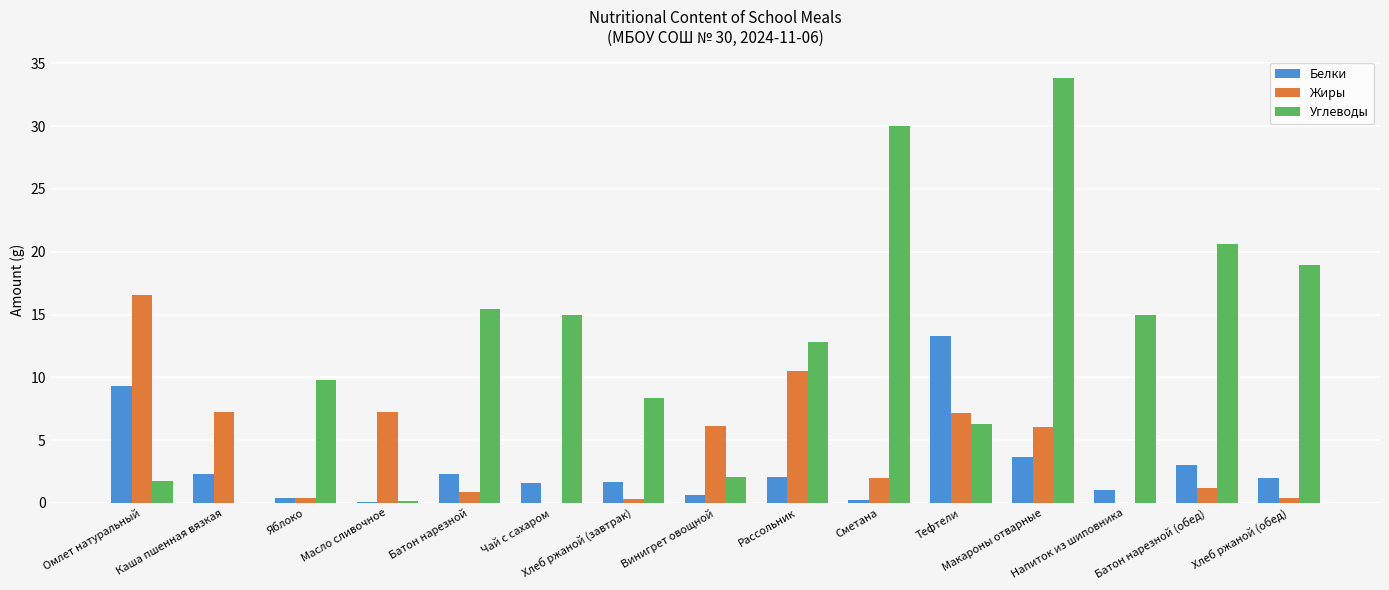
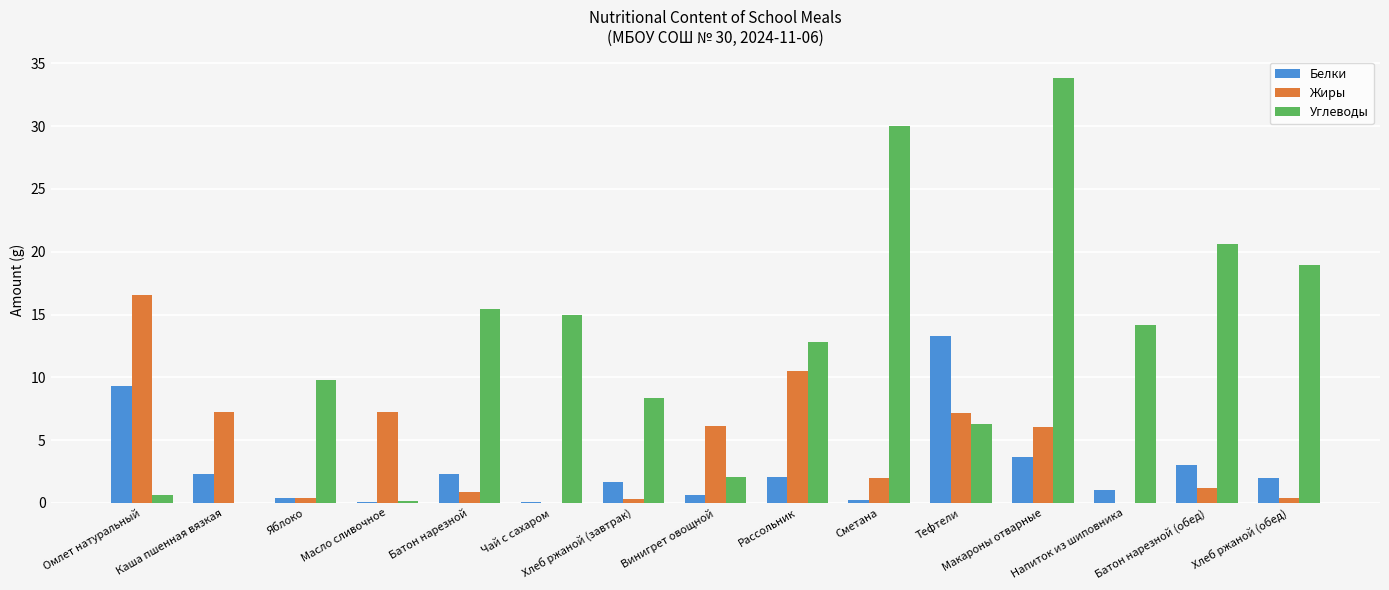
Углеводы, Омлет натуральный: 1.8 -> 0.6
Белки, Чай с сахаром: 1.6 -> 0.1
Углеводы, Напиток из шиповника: 15.0 -> 14.2
